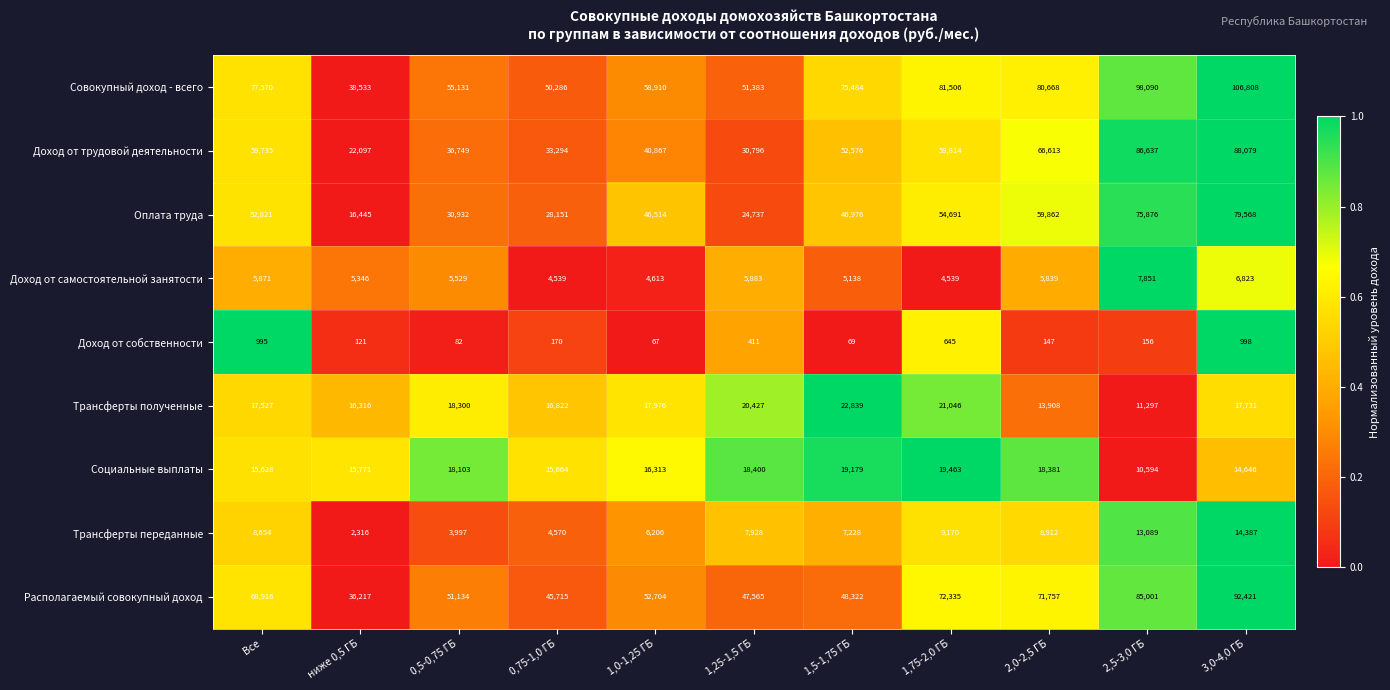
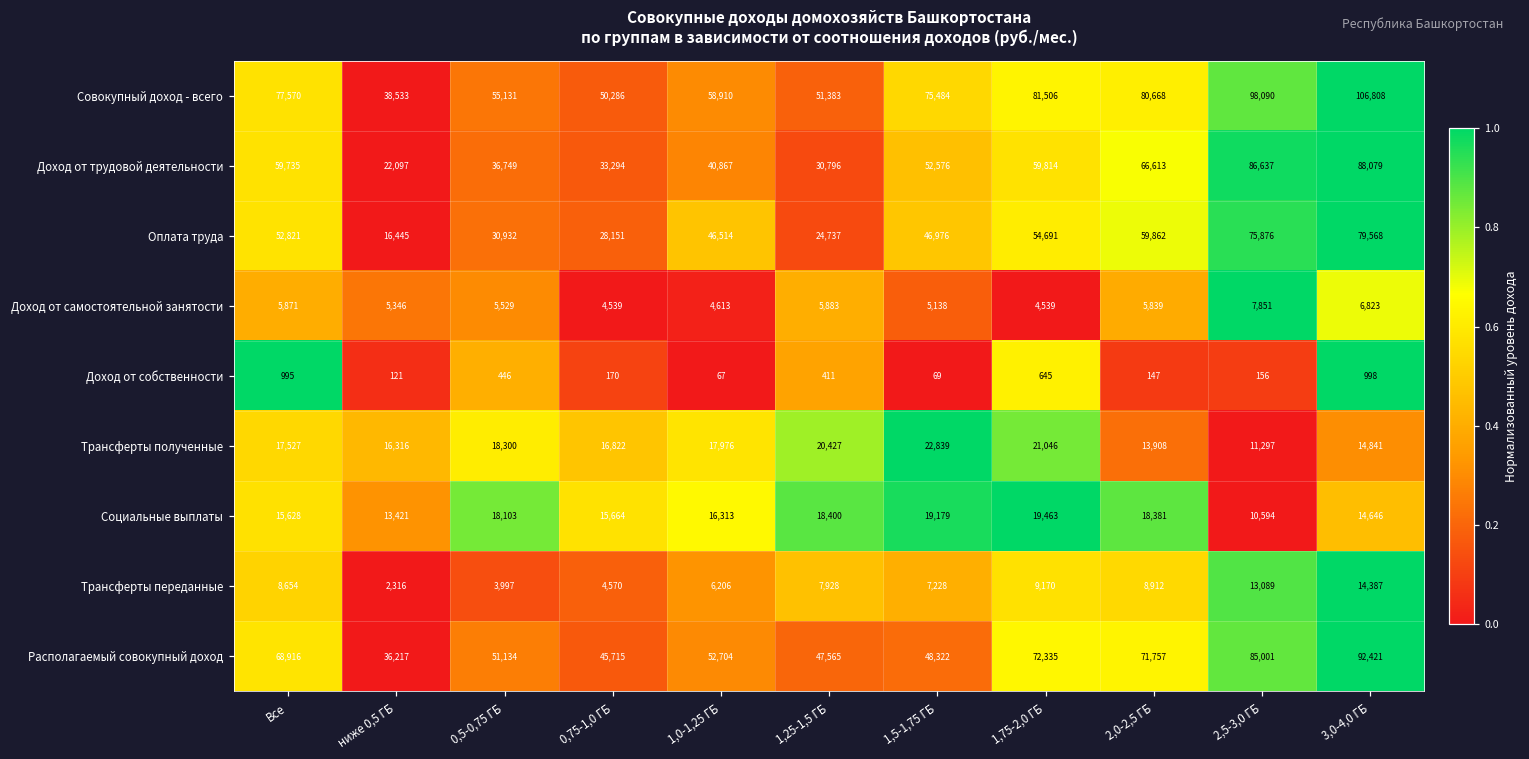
Доход от собственности, 0,5-0,75 ГБ: 82 -> 446
Трансферты полученные, 3,0-4,0 ГБ: 17,731 -> 14,841
Социальные выплаты, ниже 0,5 ГБ: 15,771 -> 13,421
